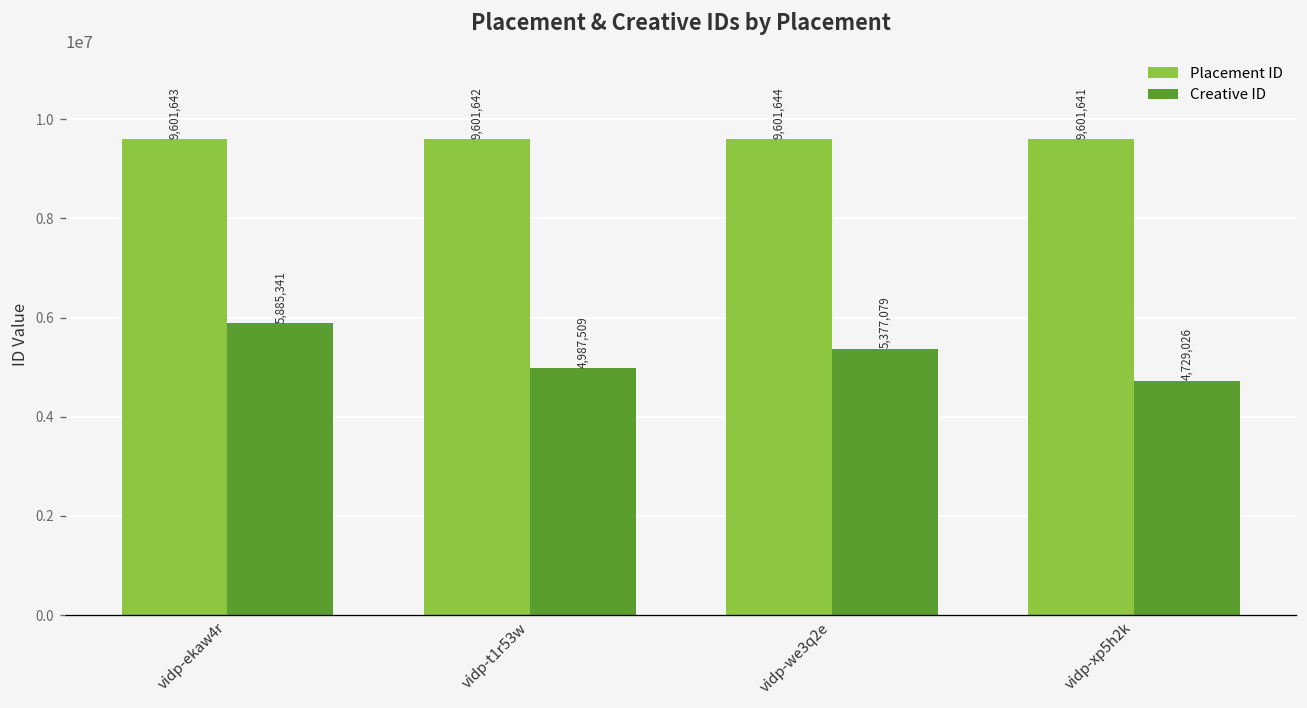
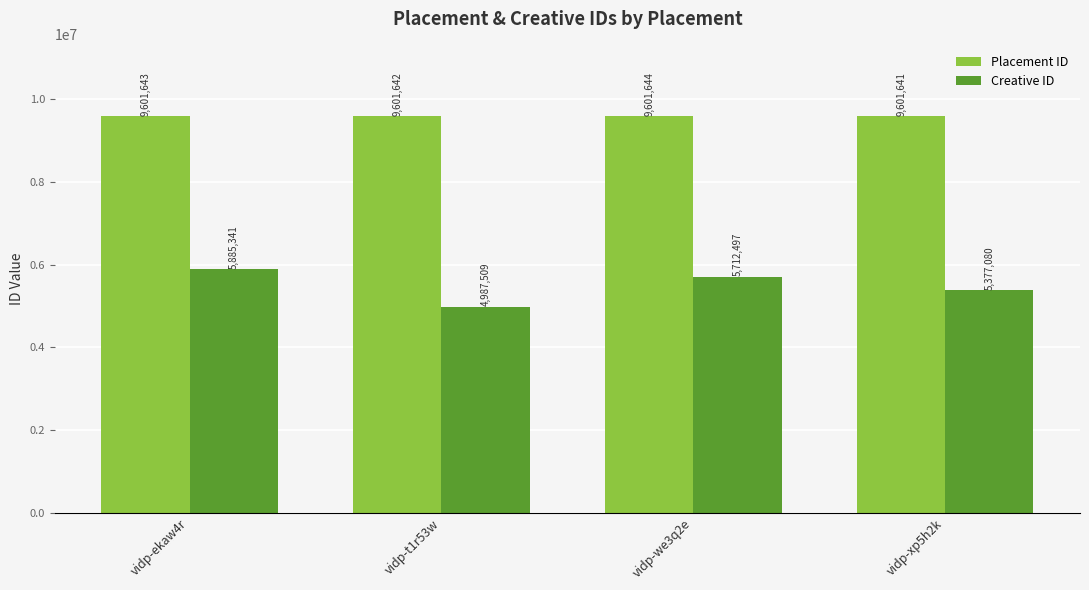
Creative ID, vidp-we3q2e: 5,377,079 -> 5,712,497
Creative ID, vidp-xp5h2k: 4,729,026 -> 5,377,080
